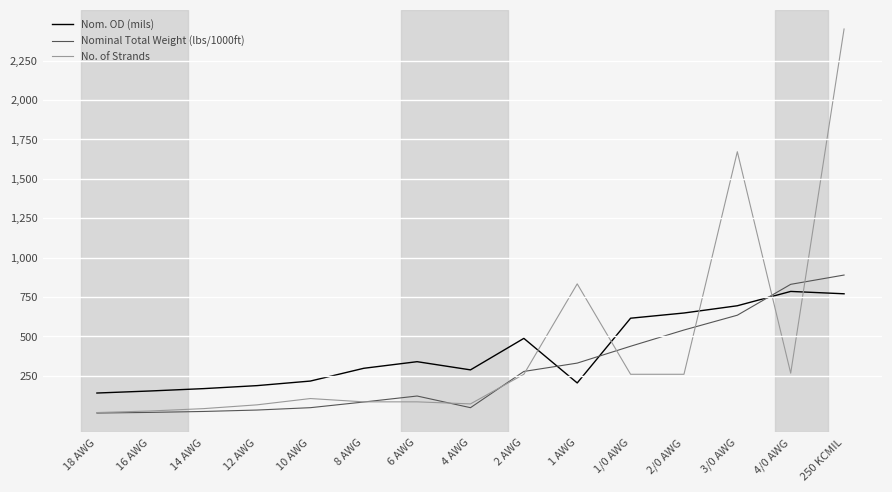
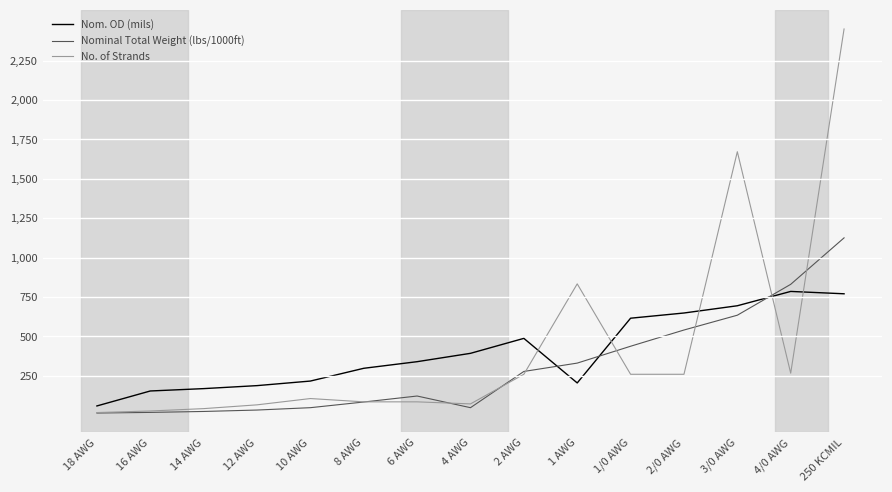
Nom. OD (mils), 18 AWG: 140 -> 60
Nom. OD (mils), 4 AWG: 290 -> 390
Nominal Total Weight (lbs/1000ft), 250 KCMIL: 890 -> 1,130
